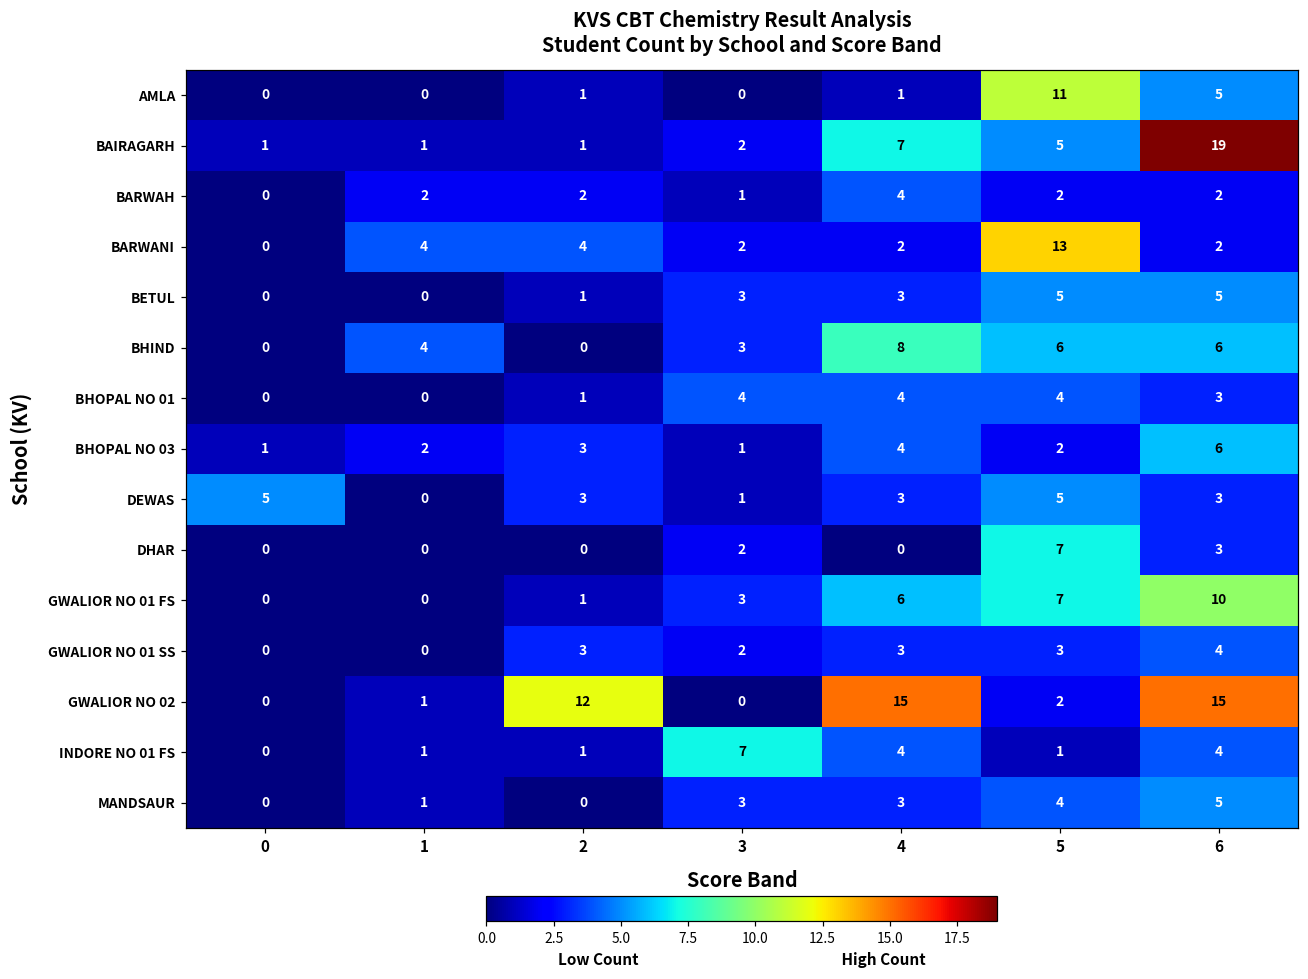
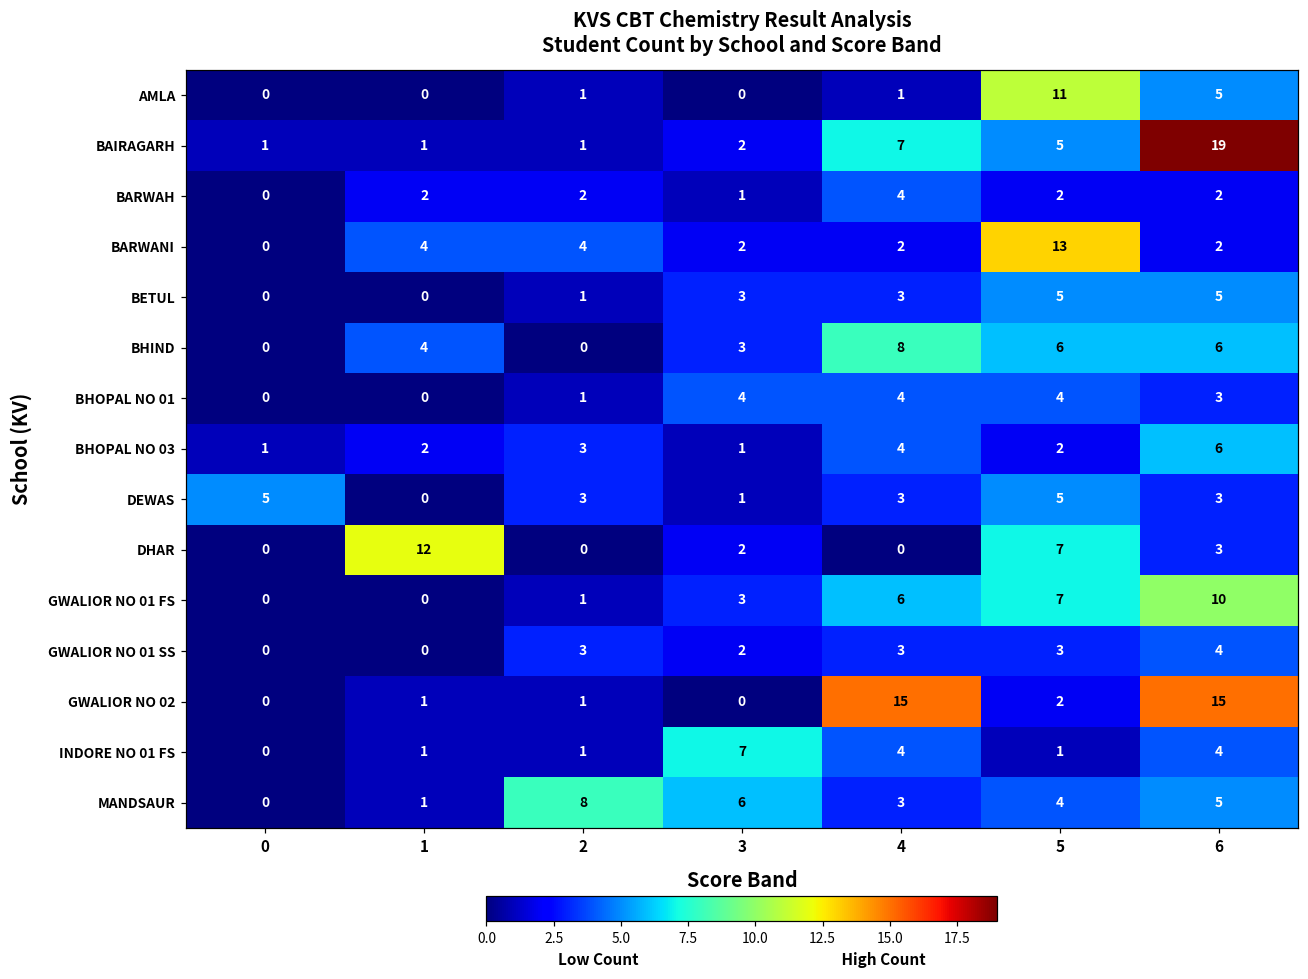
DHAR, 1: 0 -> 12
GWALIOR NO 02, 2: 12 -> 1
MANDSAUR, 2: 0 -> 8
MANDSAUR, 3: 3 -> 6
